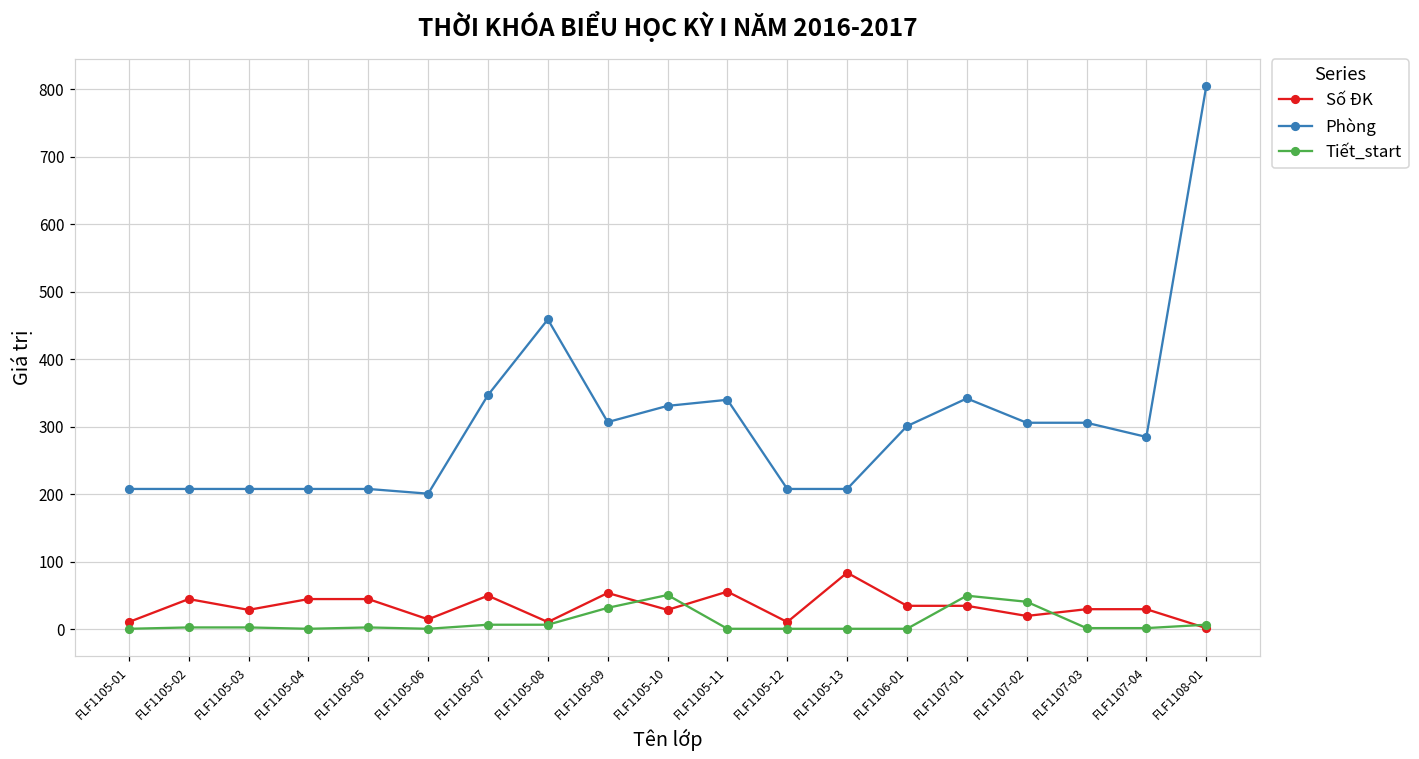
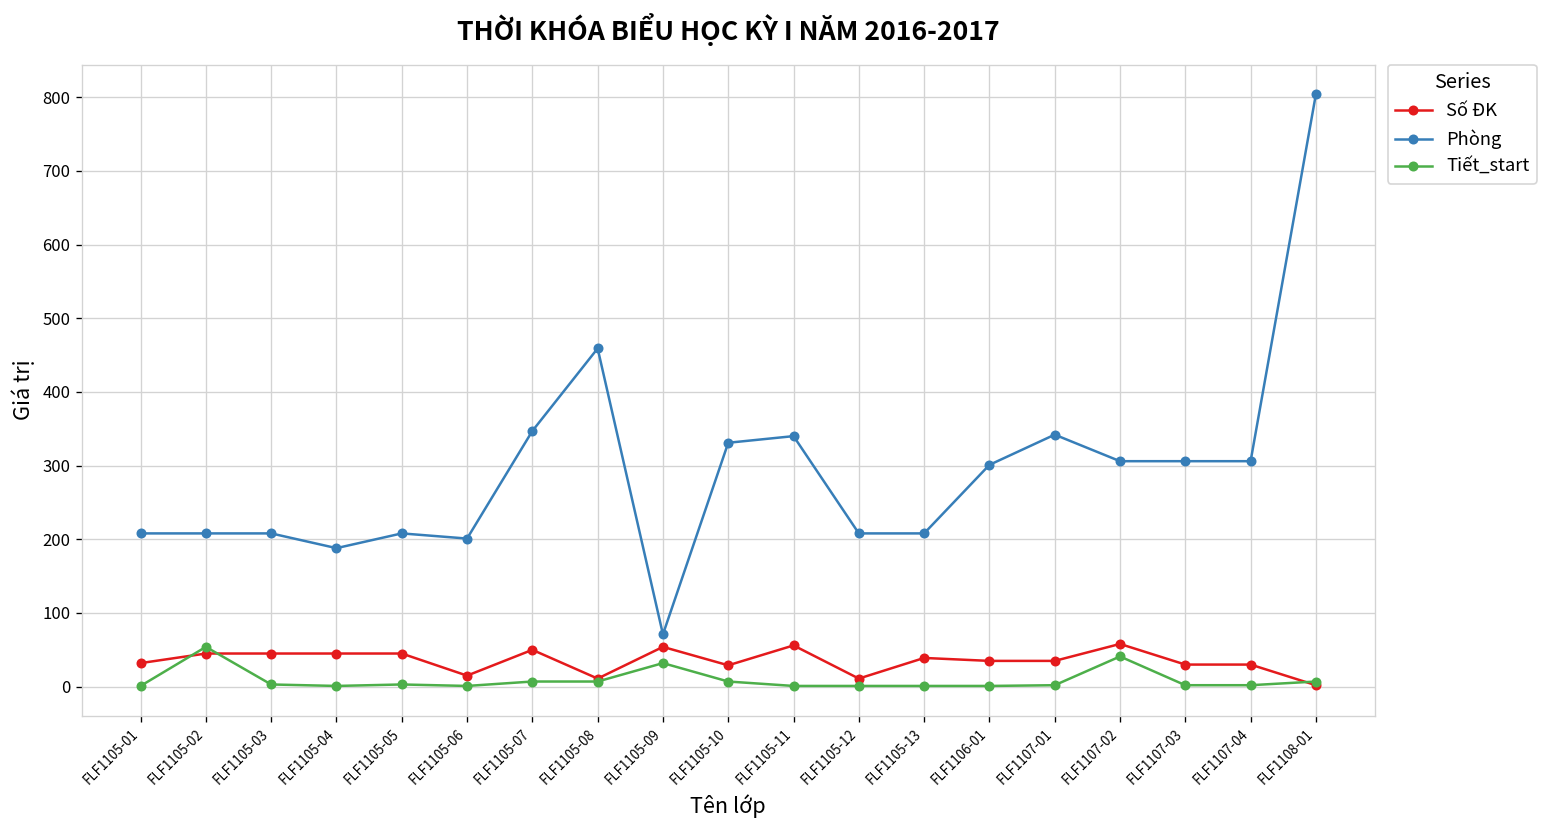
Số ĐK, FLF1105-01: 10 -> 30
Tiết_start, FLF1105-02: 0 -> 50
Số ĐK, FLF1105-03: 30 -> 50
Phòng, FLF1105-04: 210 -> 190
Phòng, FLF1105-09: 310 -> 70
Tiết_start, FLF1105-10: 50 -> 10
Số ĐK, FLF1105-13: 80 -> 40
Tiết_start, FLF1107-01: 50 -> 0
Số ĐK, FLF1107-02: 20 -> 60
Phòng, FLF1107-04: 290 -> 310
